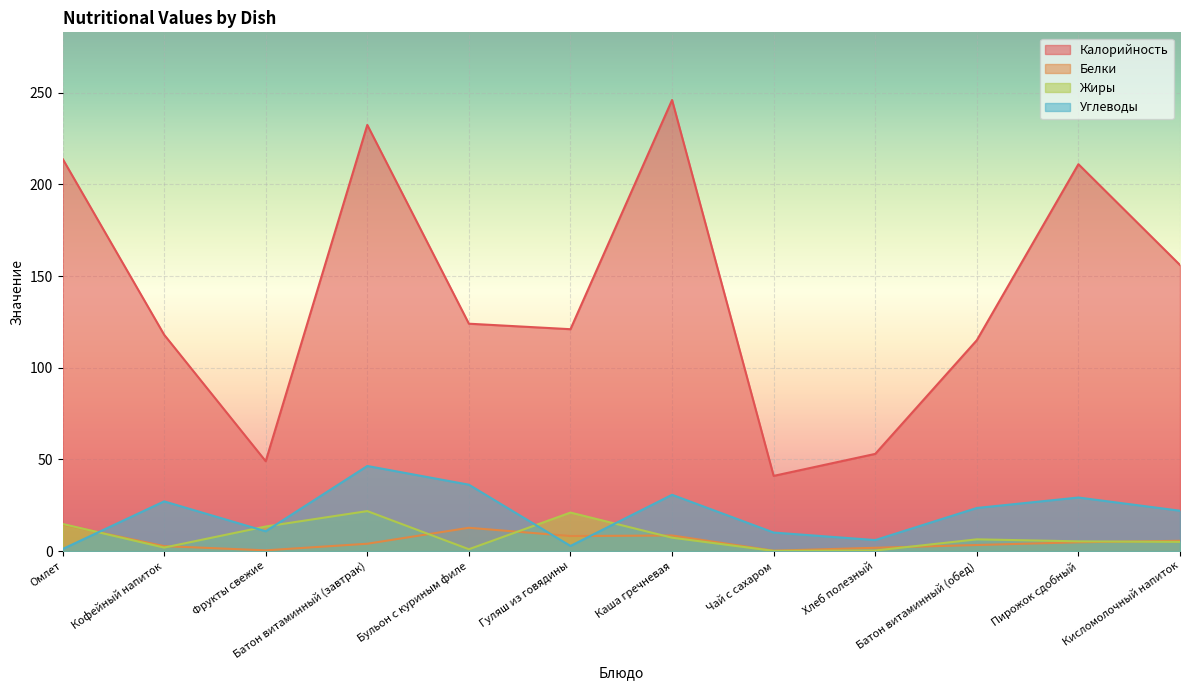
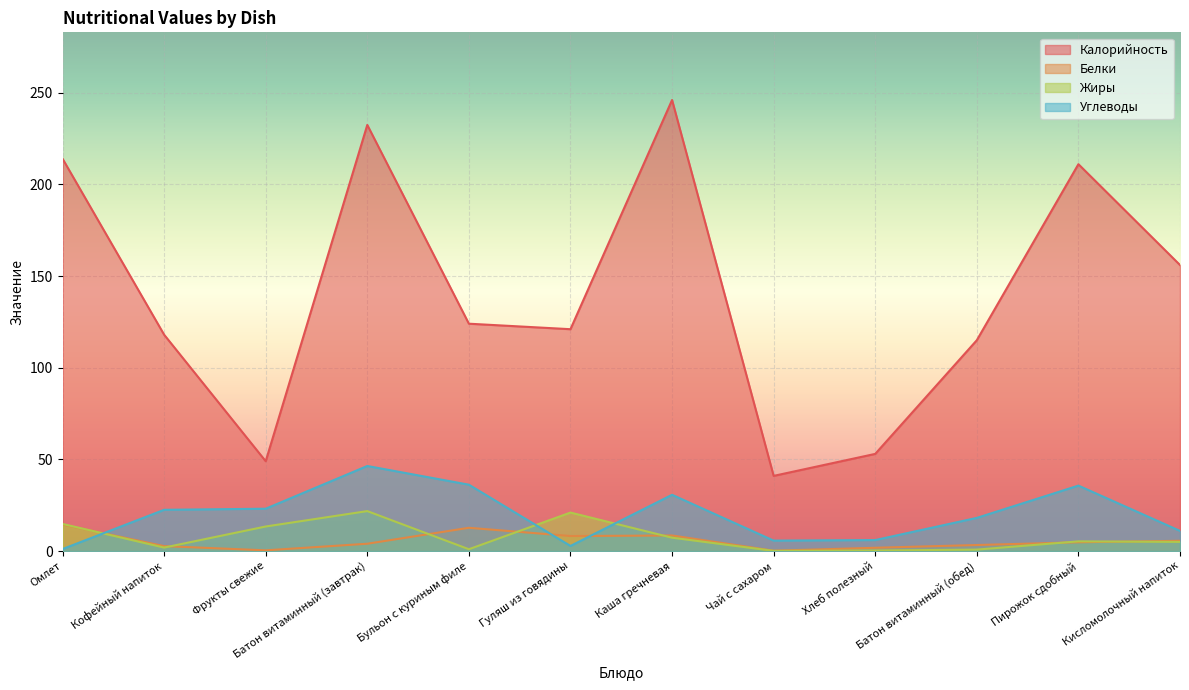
Углеводы, Кофейный напиток: 27 -> 23
Углеводы, Фрукты свежие: 11 -> 23
Углеводы, Чай с сахаром: 10 -> 6
Жиры, Батон витаминный (обед): 6 -> 1
Углеводы, Батон витаминный (обед): 24 -> 18
Углеводы, Пирожок сдобный: 29 -> 36
Углеводы, Кисломолочный напиток: 22 -> 11
